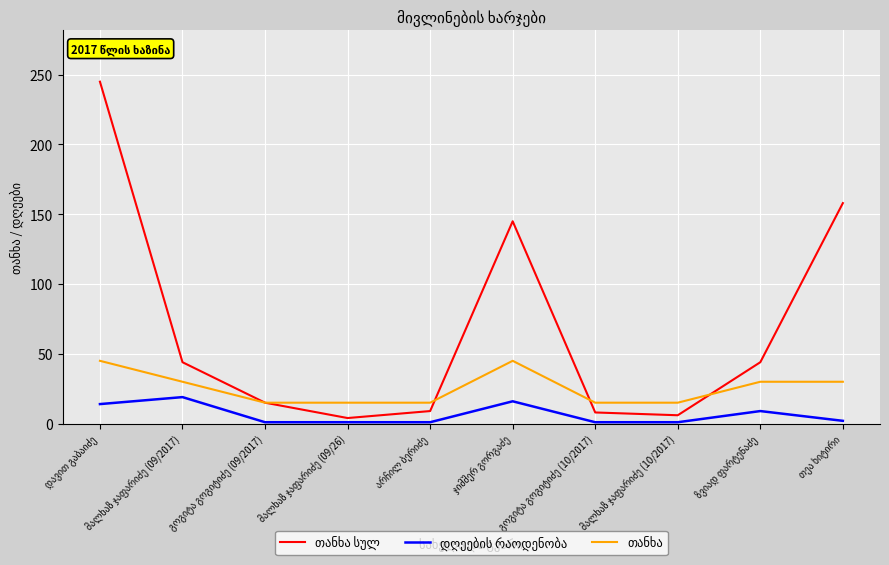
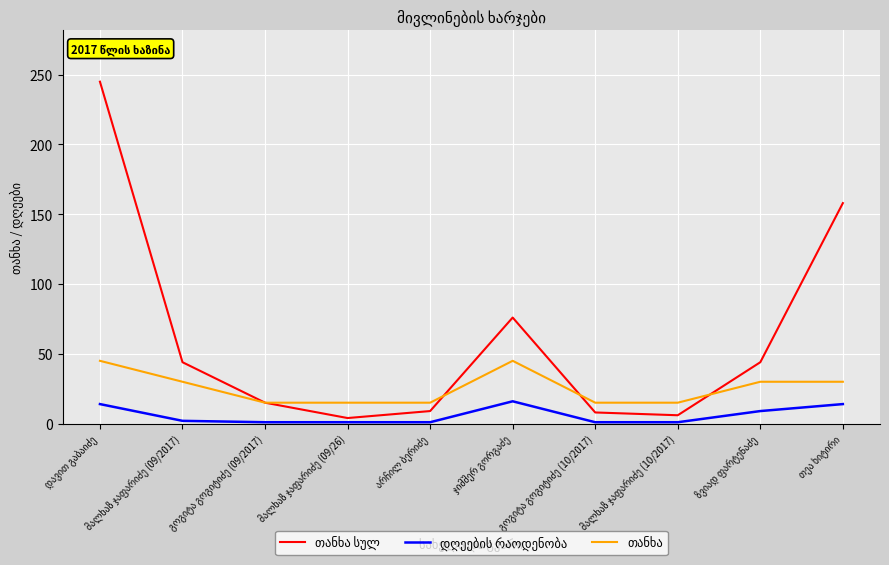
დღეების რაოდენობა, მალხაზ ჯაფარიძე (09/2017): 19 -> 2
თანხა სულ, ჯიმშერ გორგაძე: 145 -> 76
დღეების რაოდენობა, თეა ხიტირი: 2 -> 14
